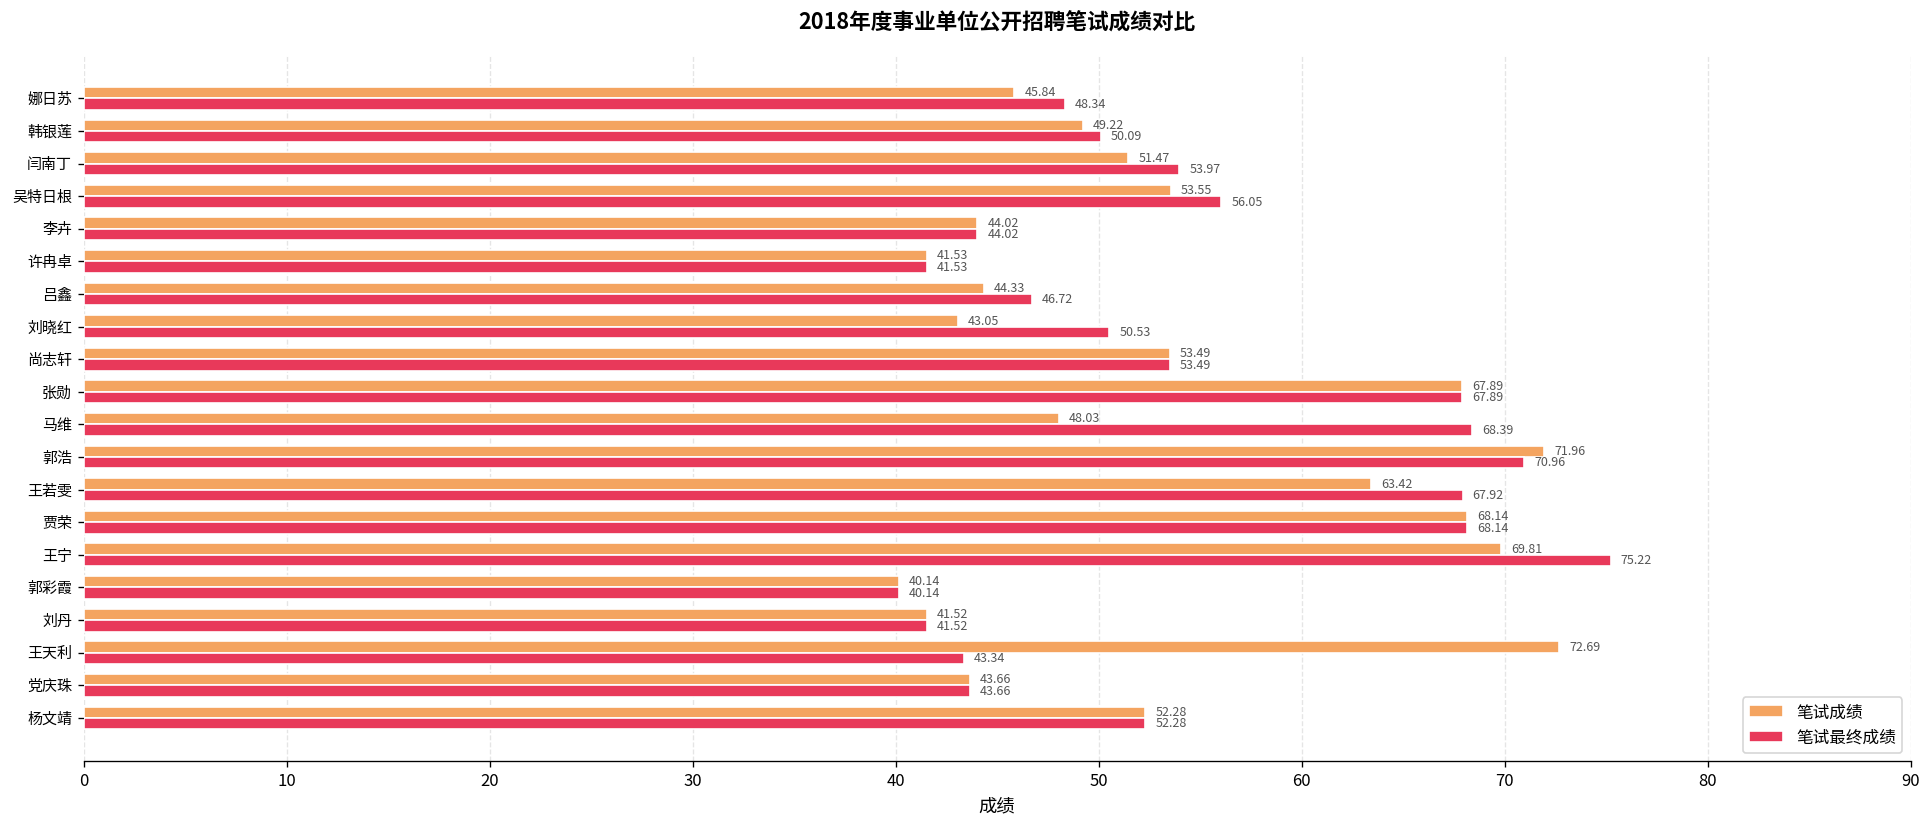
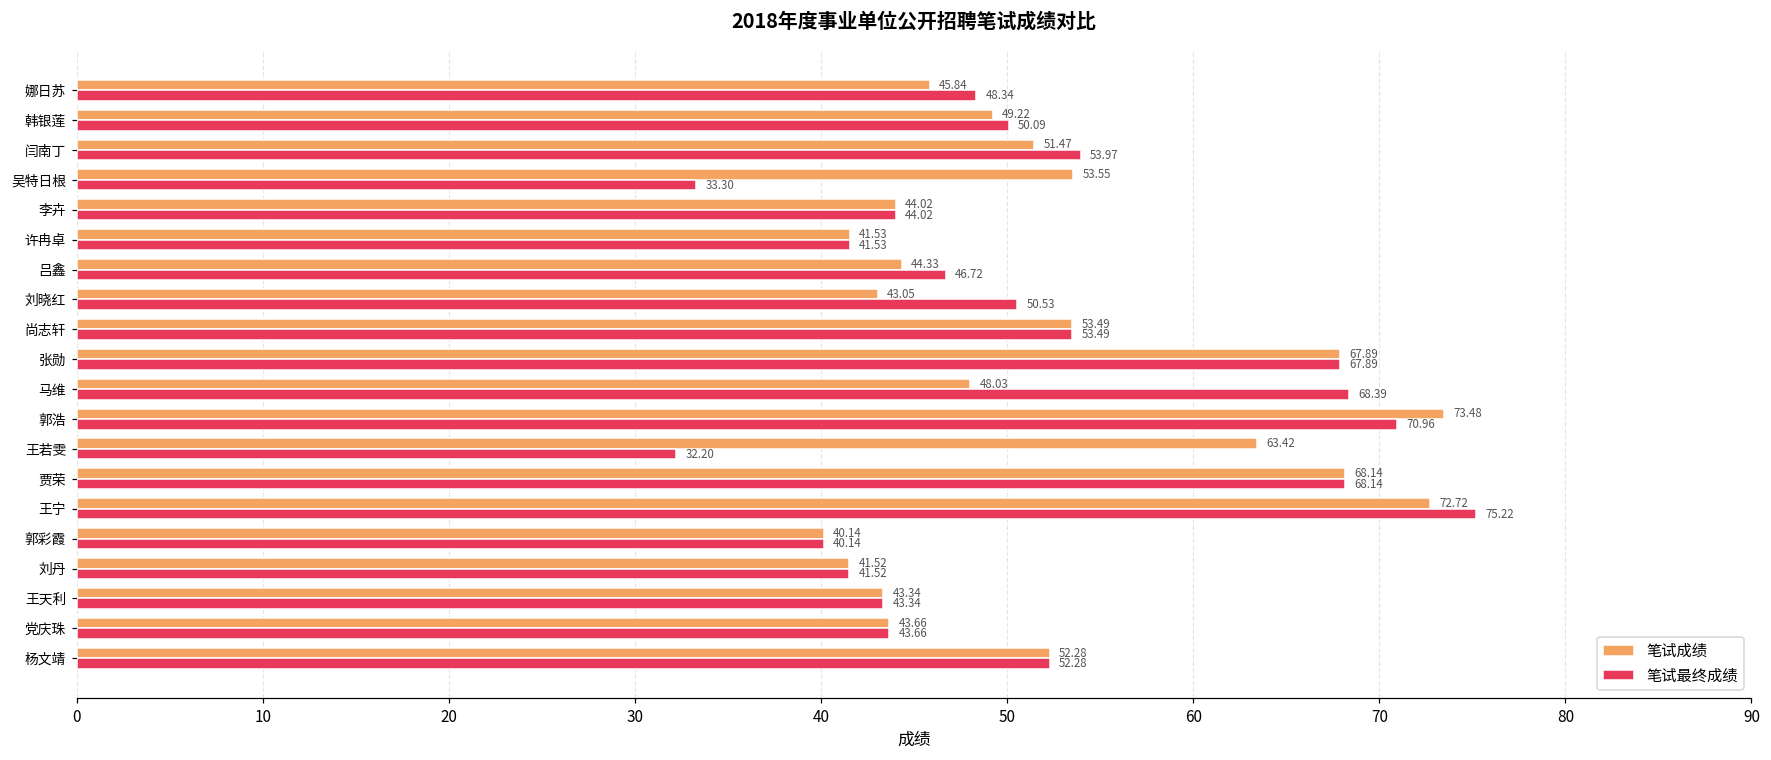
笔试最终成绩, 吴特日根: 56.05 -> 33.30
笔试成绩, 郭浩: 71.96 -> 73.48
笔试最终成绩, 王若雯: 67.92 -> 32.20
笔试成绩, 王宁: 69.81 -> 72.72
笔试成绩, 王天利: 72.69 -> 43.34
